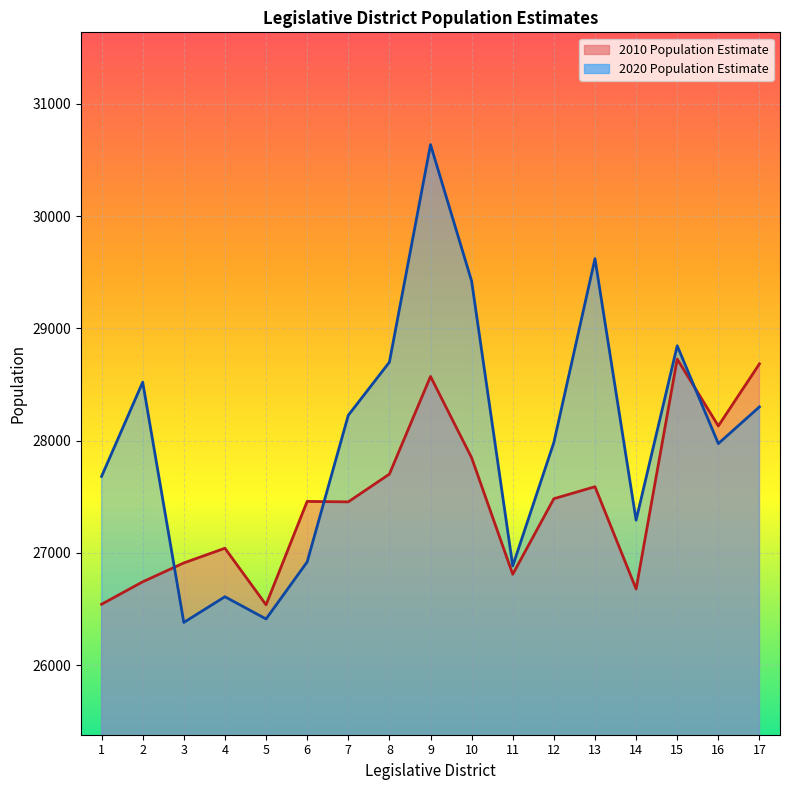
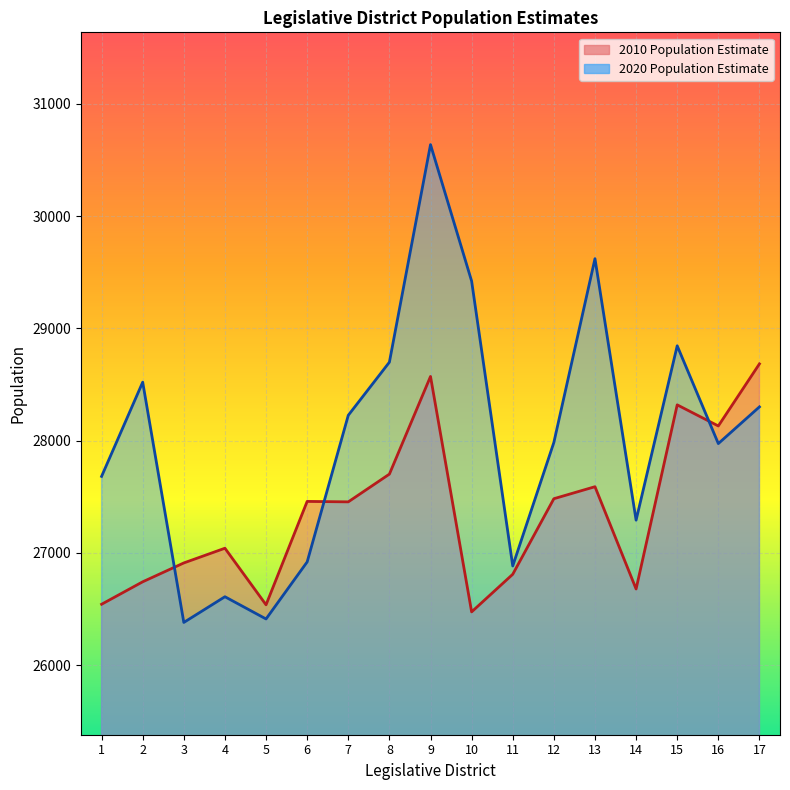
2010 Population Estimate, 10: 27850 -> 26480
2010 Population Estimate, 15: 28730 -> 28320
